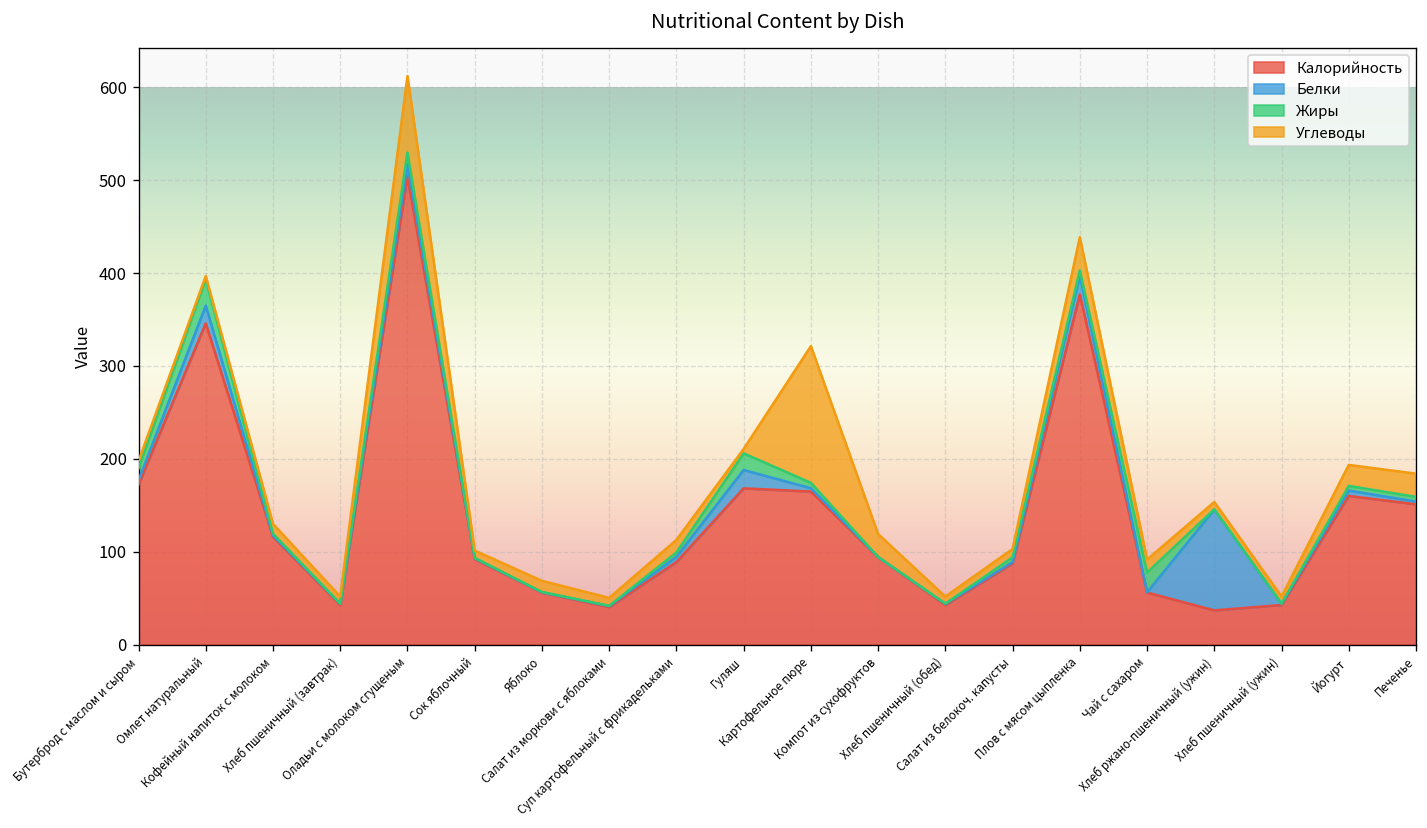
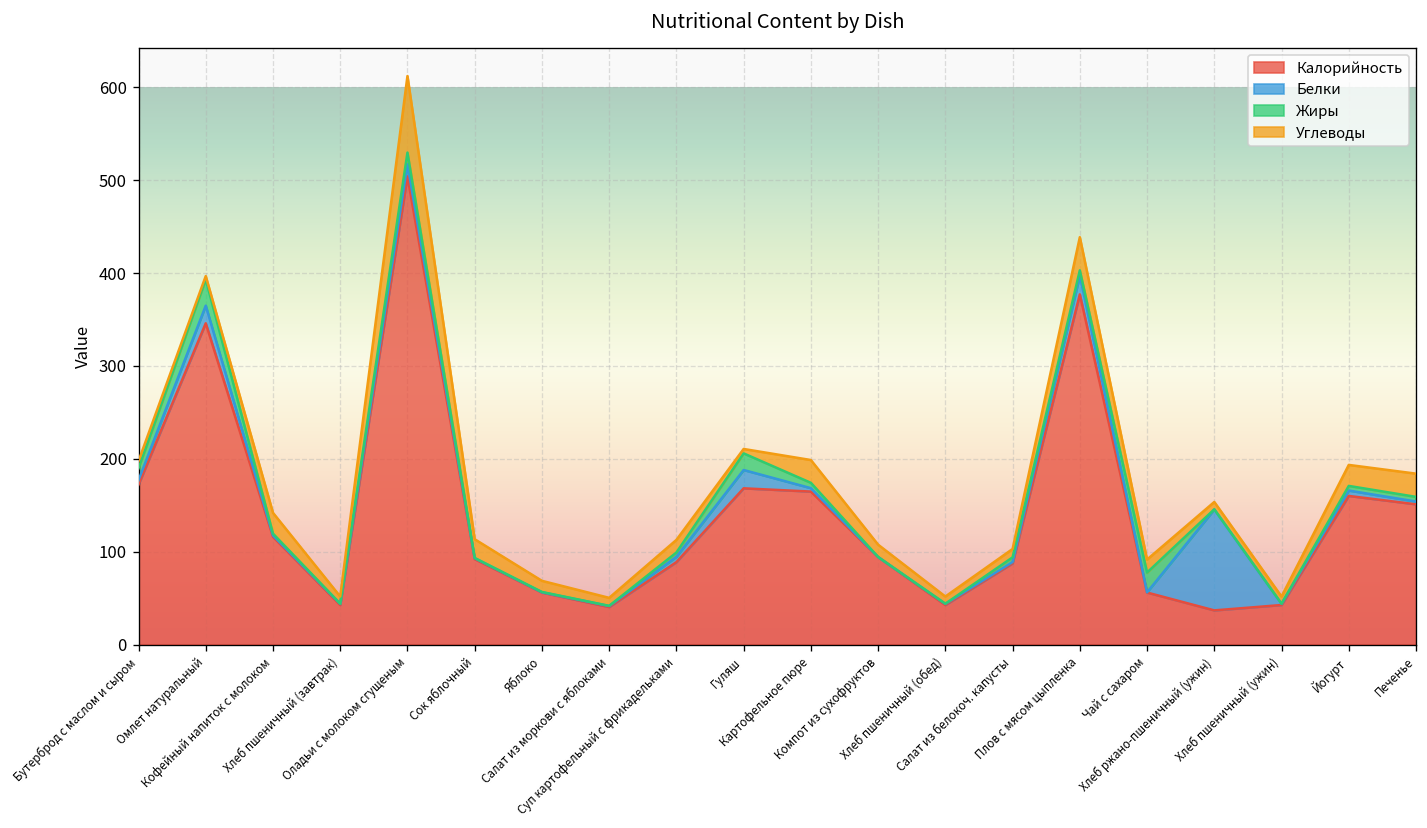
Углеводы, Кофейный напиток с молоком: 10 -> 20
Углеводы, Сок яблочный: 10 -> 20
Углеводы, Картофельное пюре: 150 -> 20
Углеводы, Компот из сухофруктов: 20 -> 10
